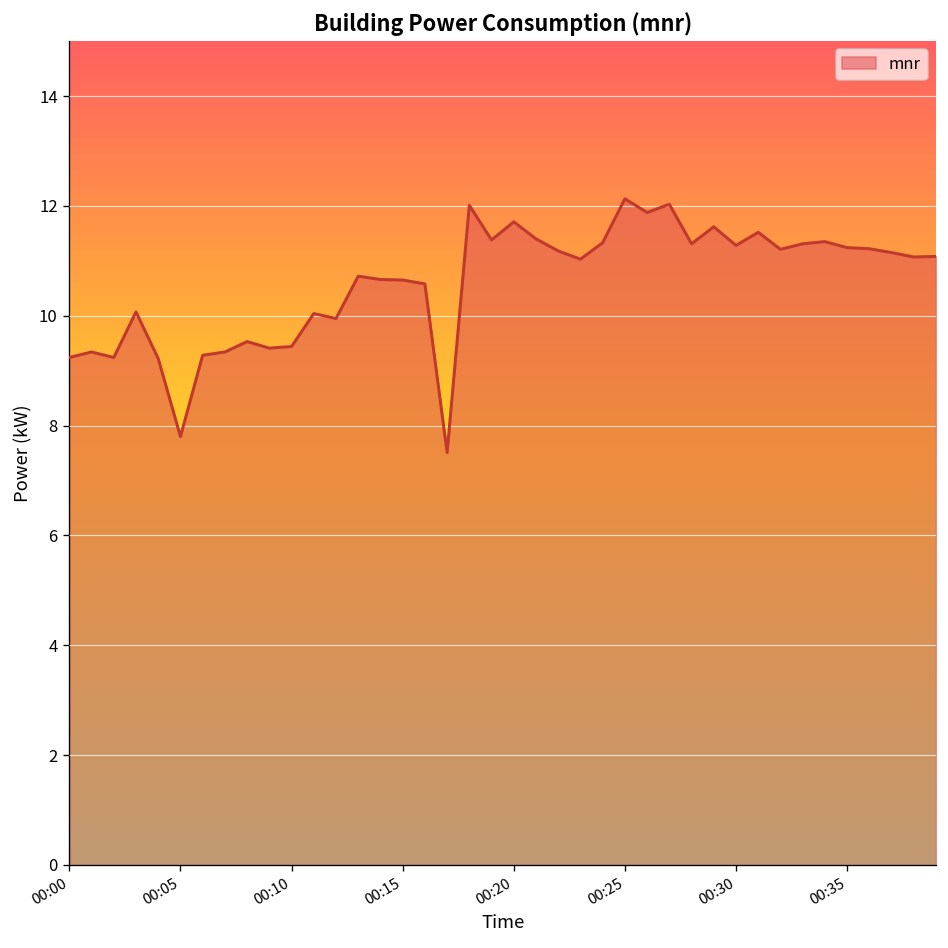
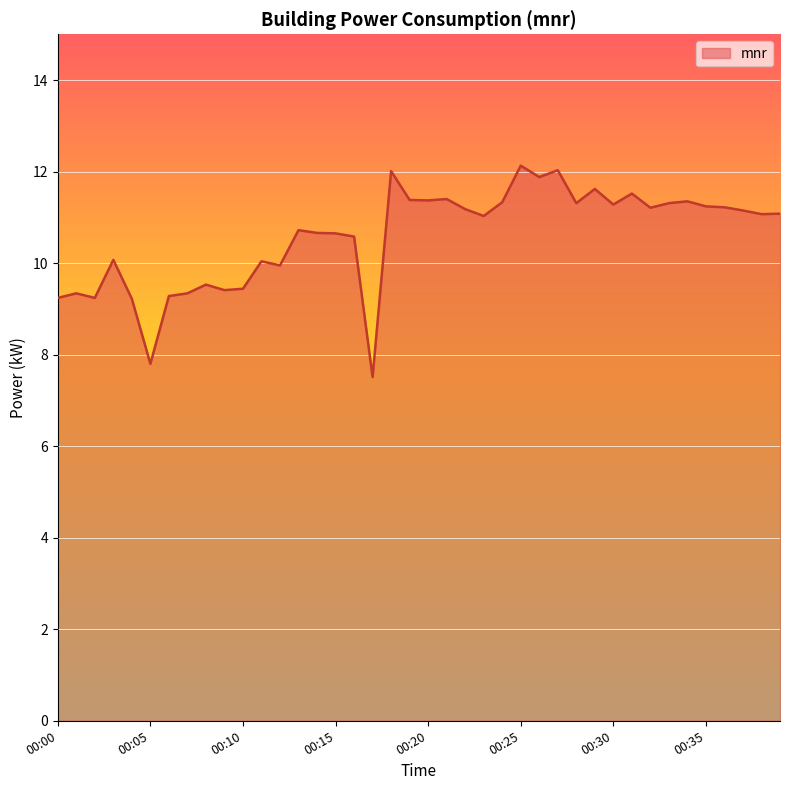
00:20: 11.7 -> 11.4
